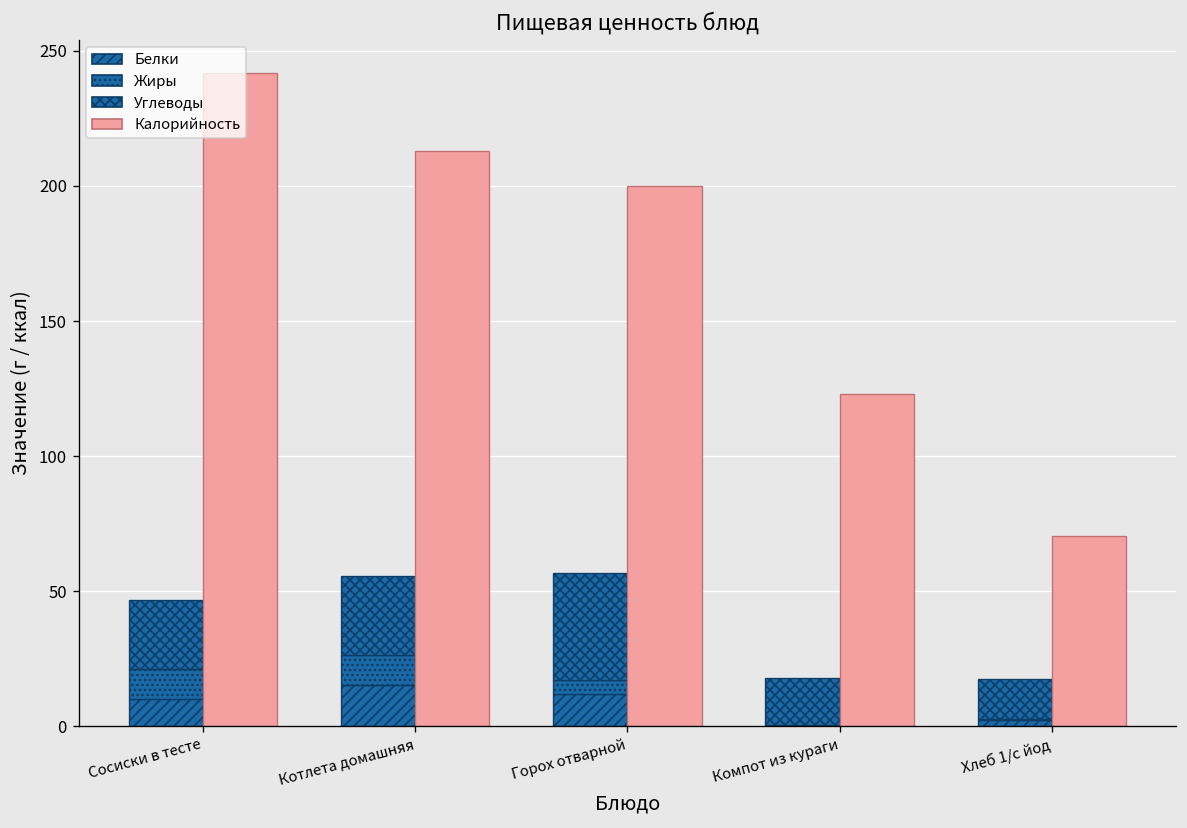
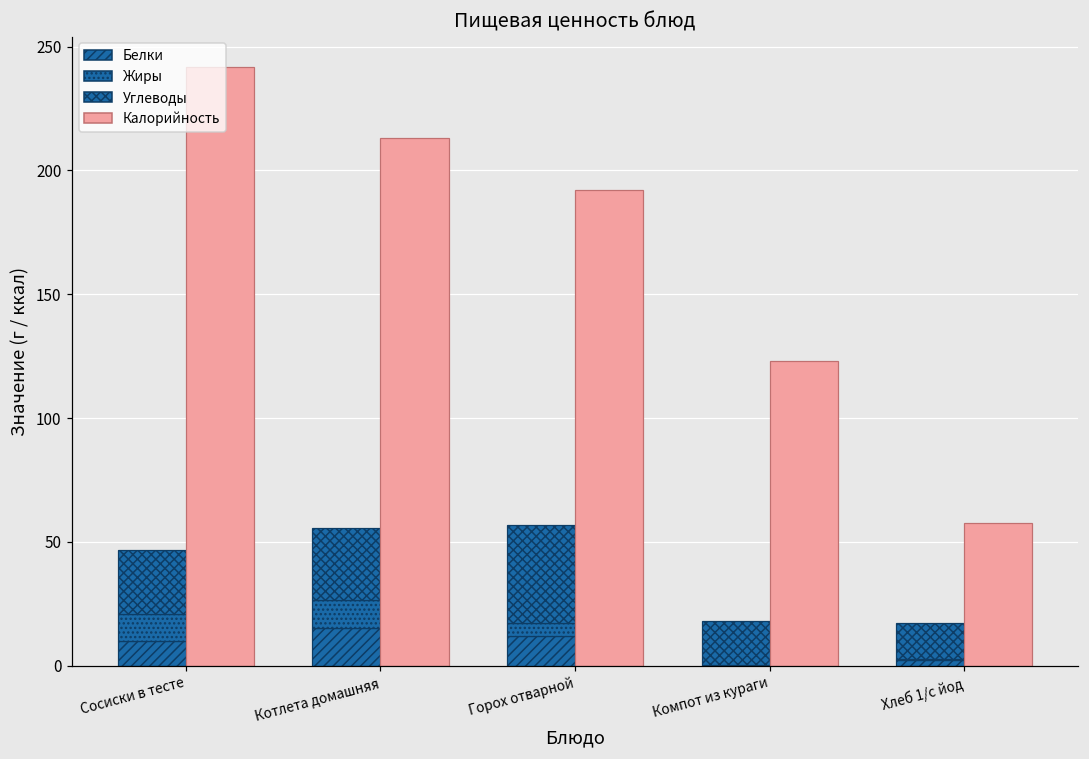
Калорийность, Горох отварной: 200 -> 192
Калорийность, Хлеб 1/с йод: 70 -> 58
